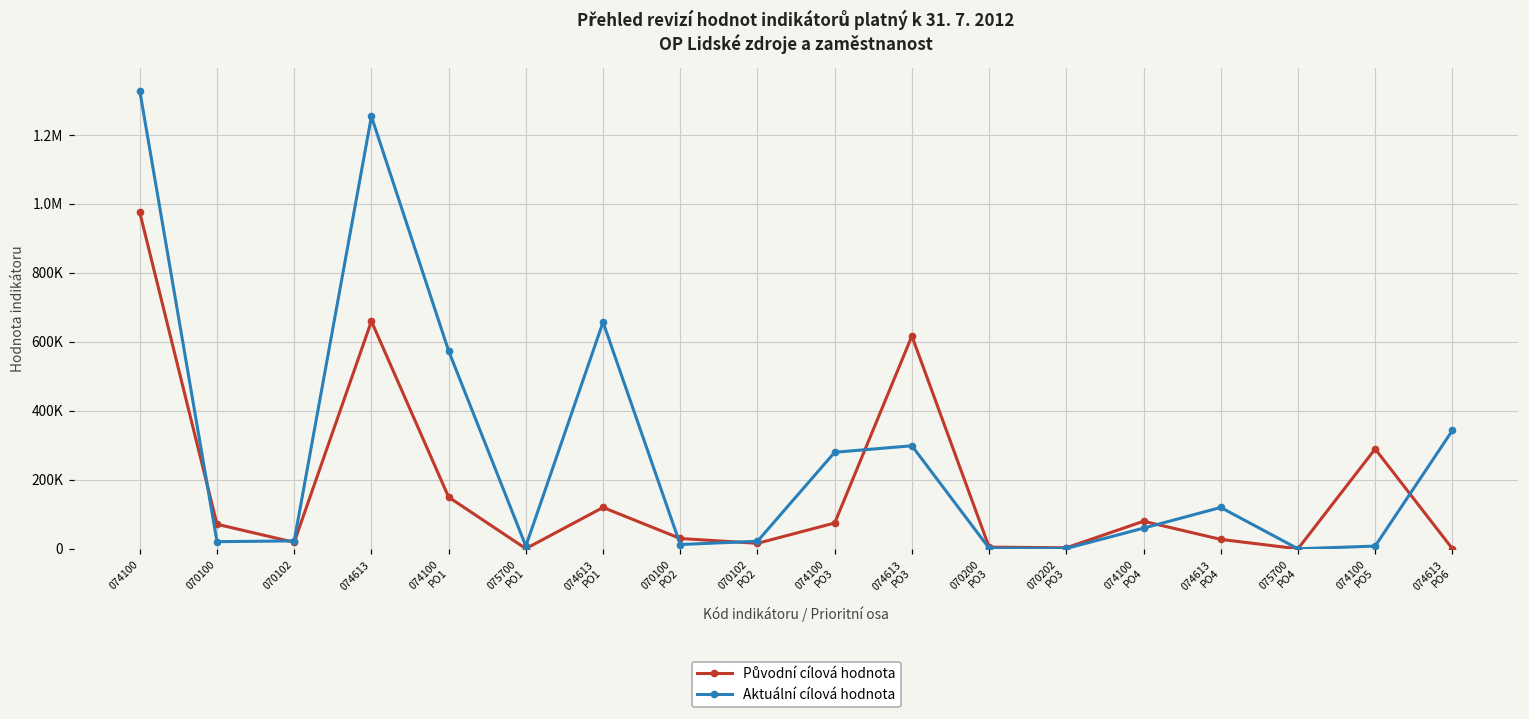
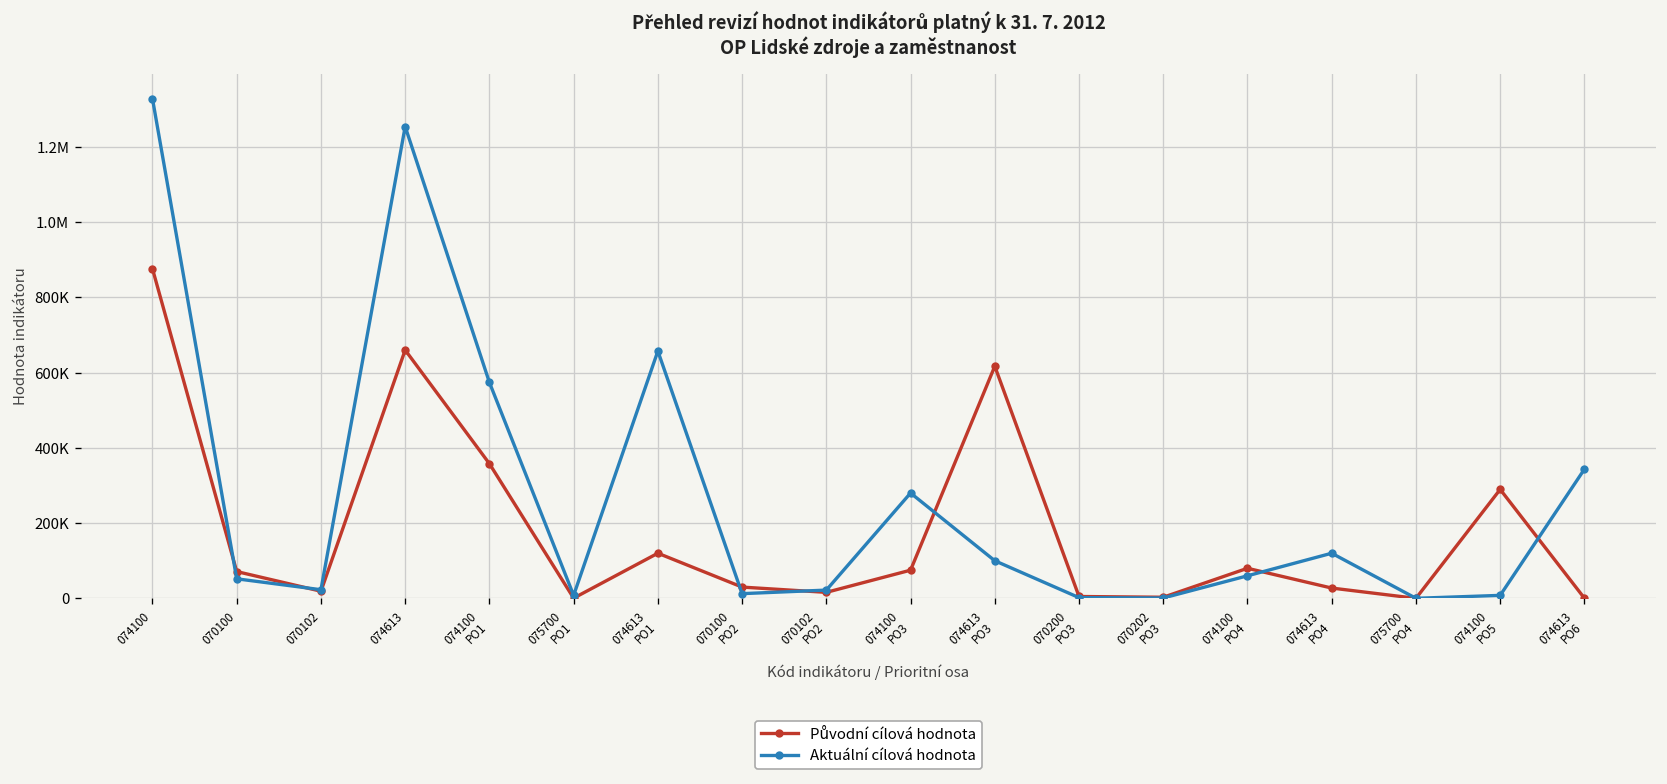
Původní cílová hodnota, 074100: 980000 -> 880000
Aktuální cílová hodnota, 070100: 20000 -> 50000
Původní cílová hodnota, 074100 PO1: 150000 -> 360000
Aktuální cílová hodnota, 074613 PO3: 300000 -> 100000
